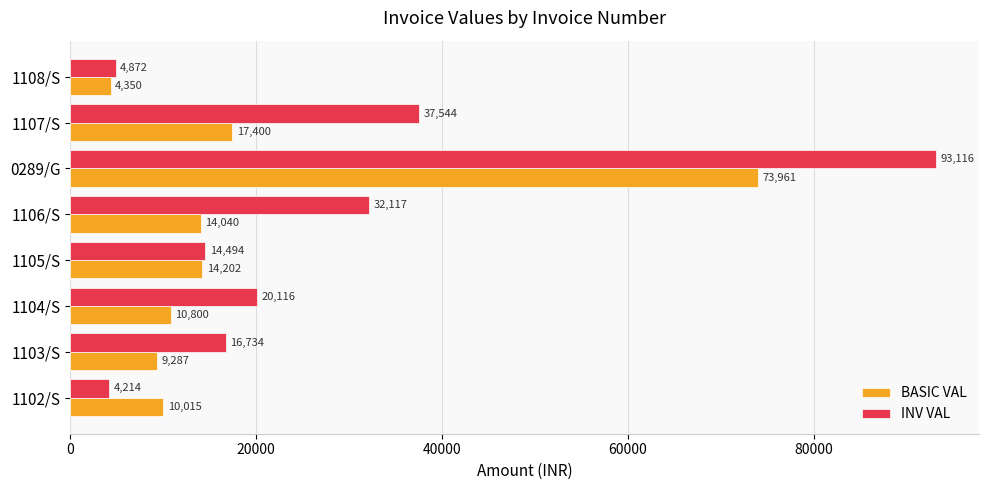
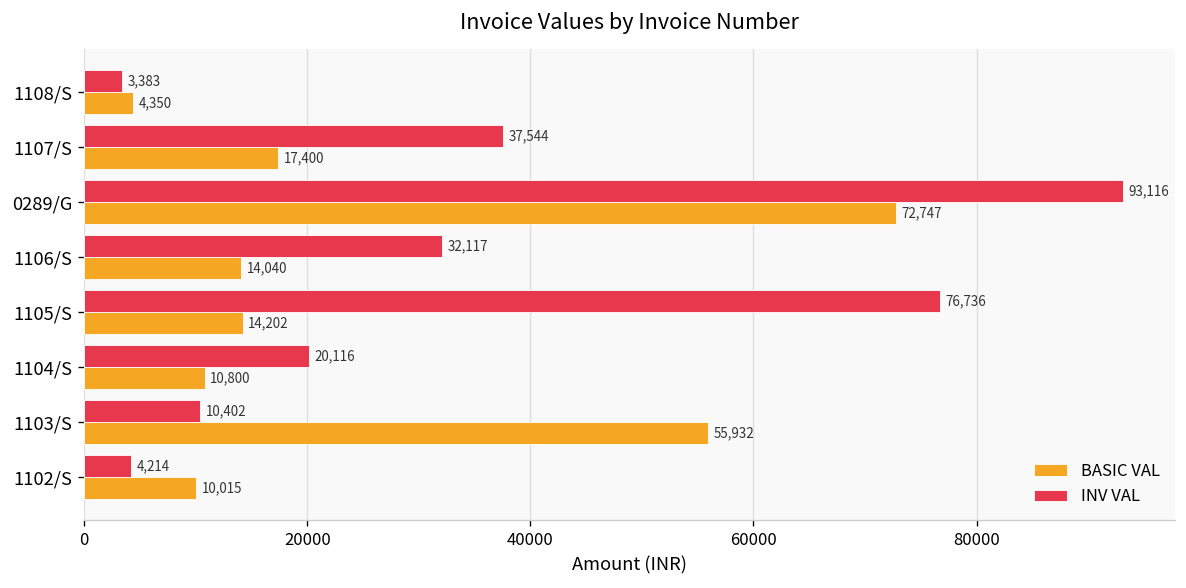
INV VAL, 1108/S: 4,872 -> 3,383
BASIC VAL, 0289/G: 73,961 -> 72,747
INV VAL, 1105/S: 14,494 -> 76,736
INV VAL, 1103/S: 16,734 -> 10,402
BASIC VAL, 1103/S: 9,287 -> 55,932
